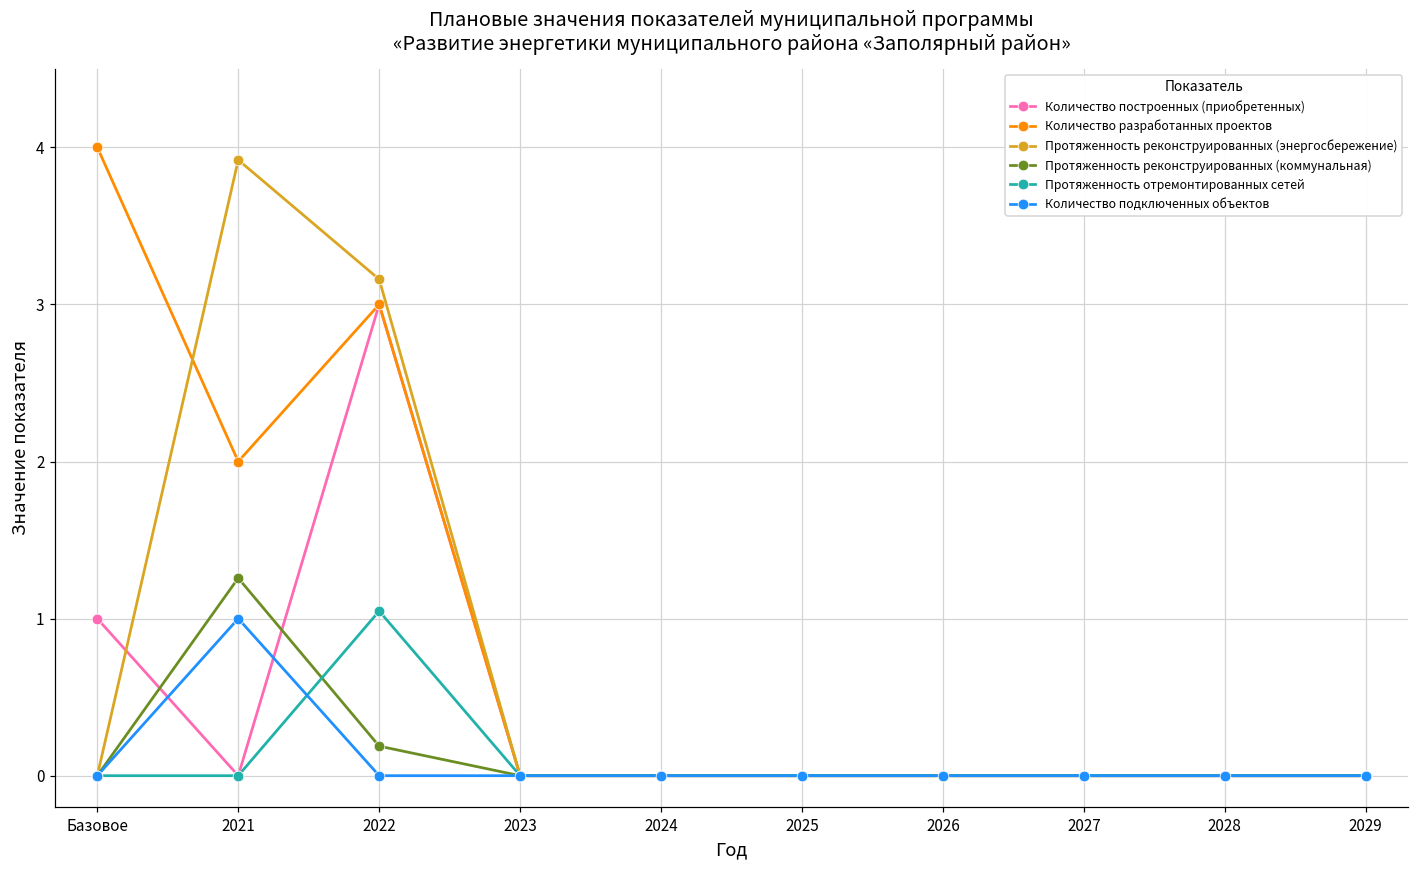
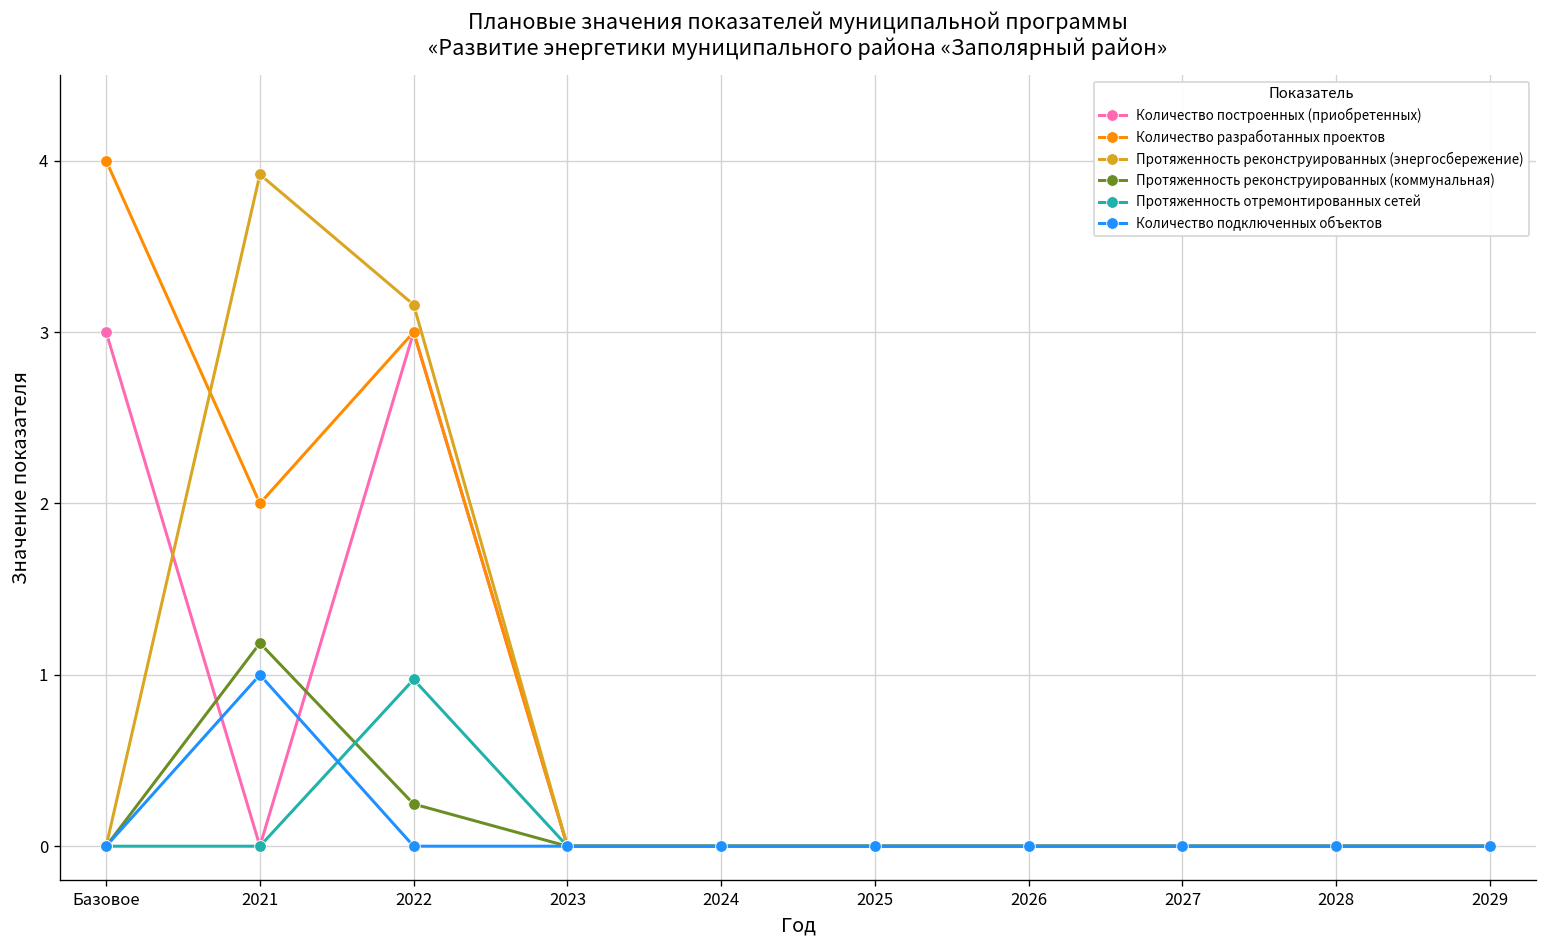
Количество построенных (приобретенных), Базовое: 1 -> 3
Протяженность реконструированных (коммунальная), 2021: 1.26 -> 1.19
Протяженность реконструированных (коммунальная), 2022: 0.19 -> 0.25
Протяженность отремонтированных сетей, 2022: 1.05 -> 0.97
